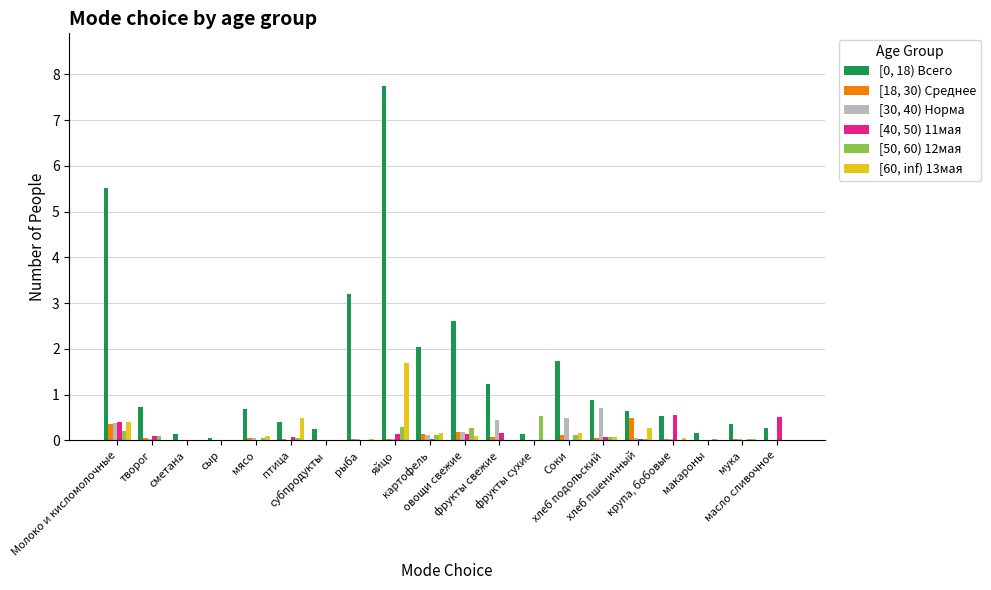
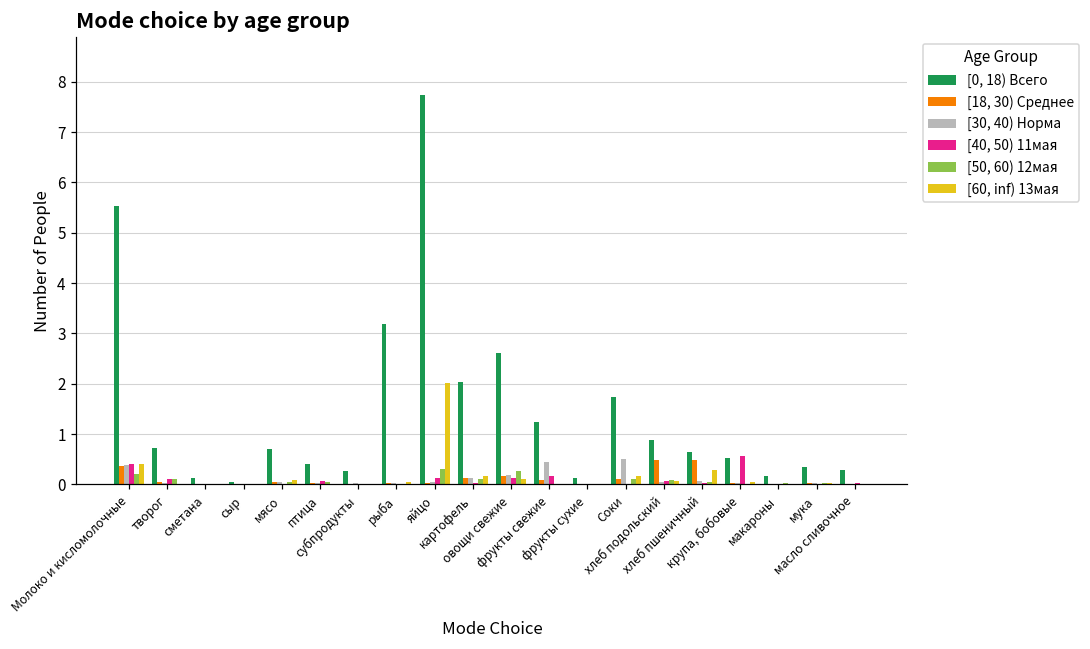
[60, inf) 13мая, птица: 0.5 -> 0.0
[60, inf) 13мая, яйцо: 1.7 -> 2.0
[50, 60) 12мая, фрукты сухие: 0.5 -> 0.0
[18, 30) Среднее, хлеб подольский: 0.1 -> 0.5
[30, 40) Норма, хлеб подольский: 0.7 -> 0.0
[40, 50) 11мая, масло сливочное: 0.5 -> 0.0
